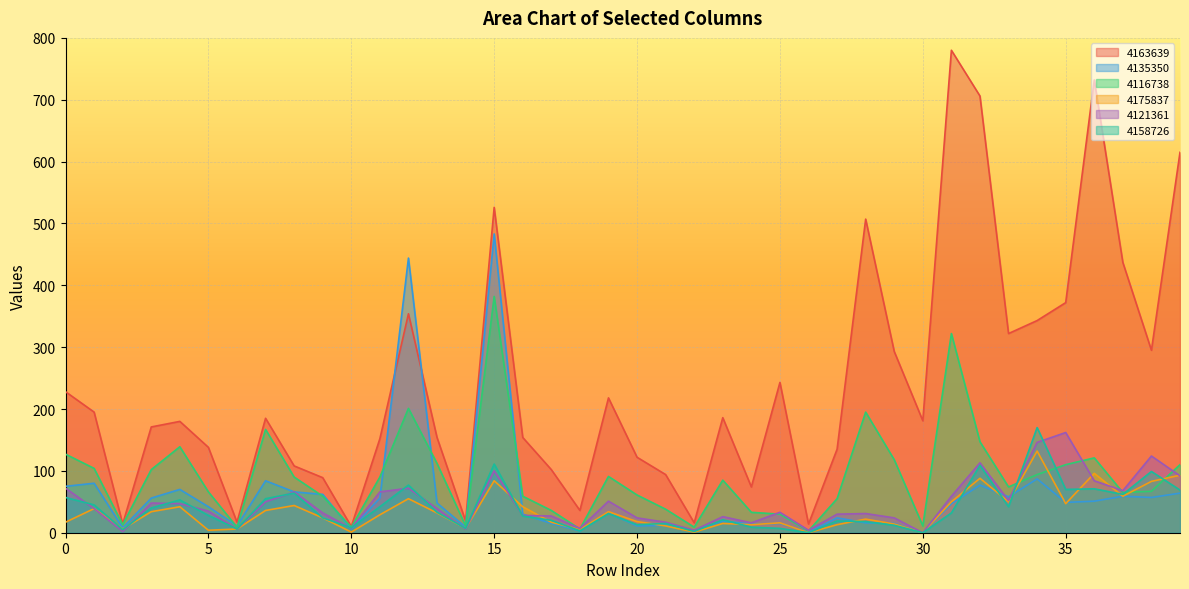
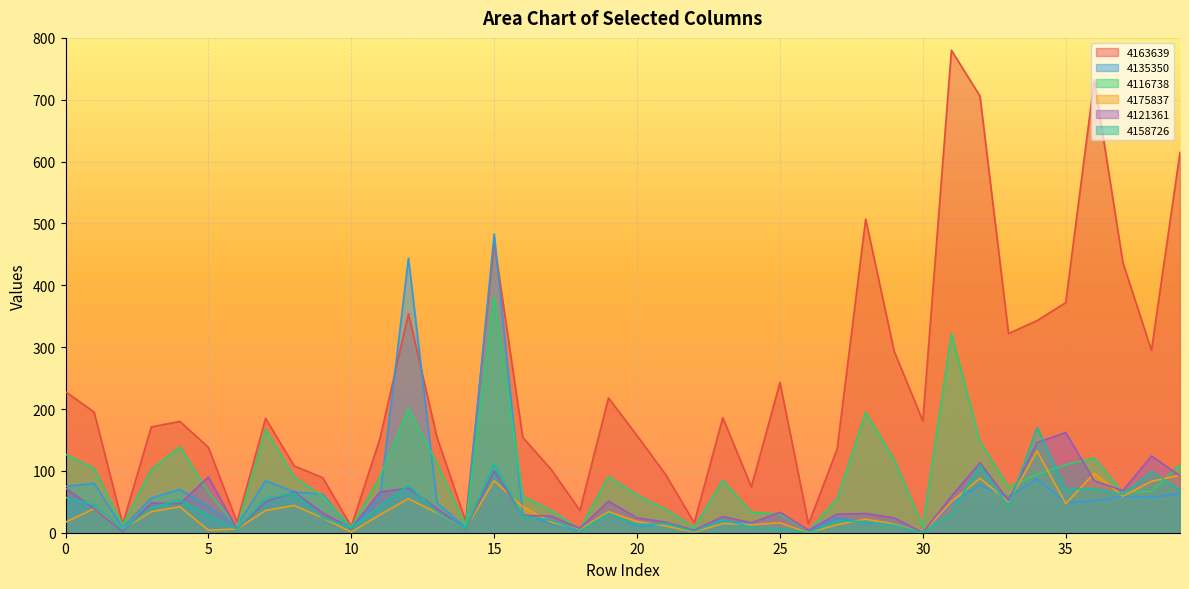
4121361, 5: 40 -> 90
4163639, 15: 530 -> 470
4163639, 20: 120 -> 160
